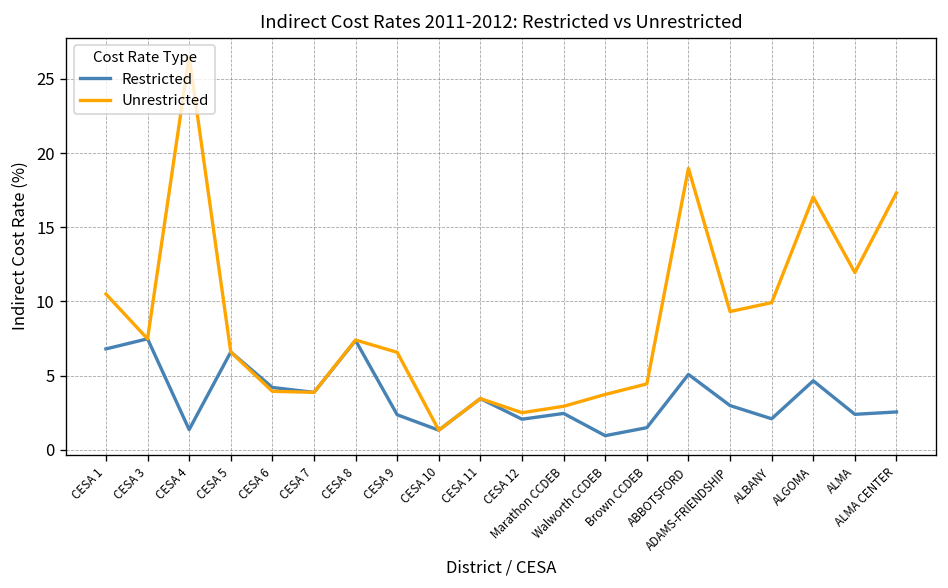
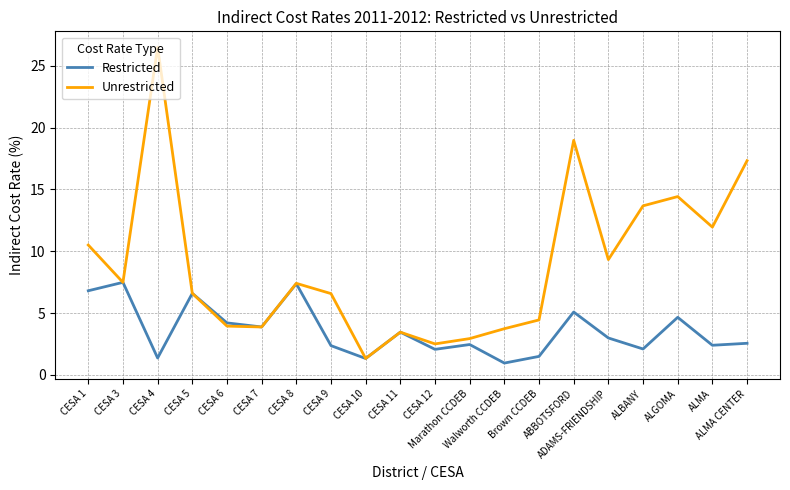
Unrestricted, ALBANY: 9.9 -> 13.7
Unrestricted, ALGOMA: 17.0 -> 14.4
